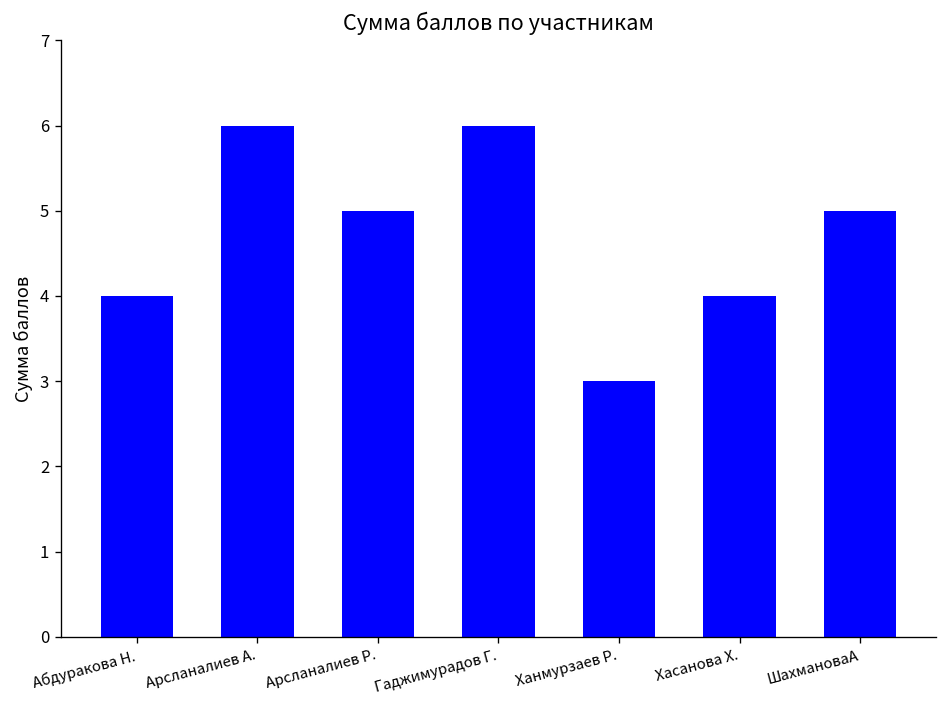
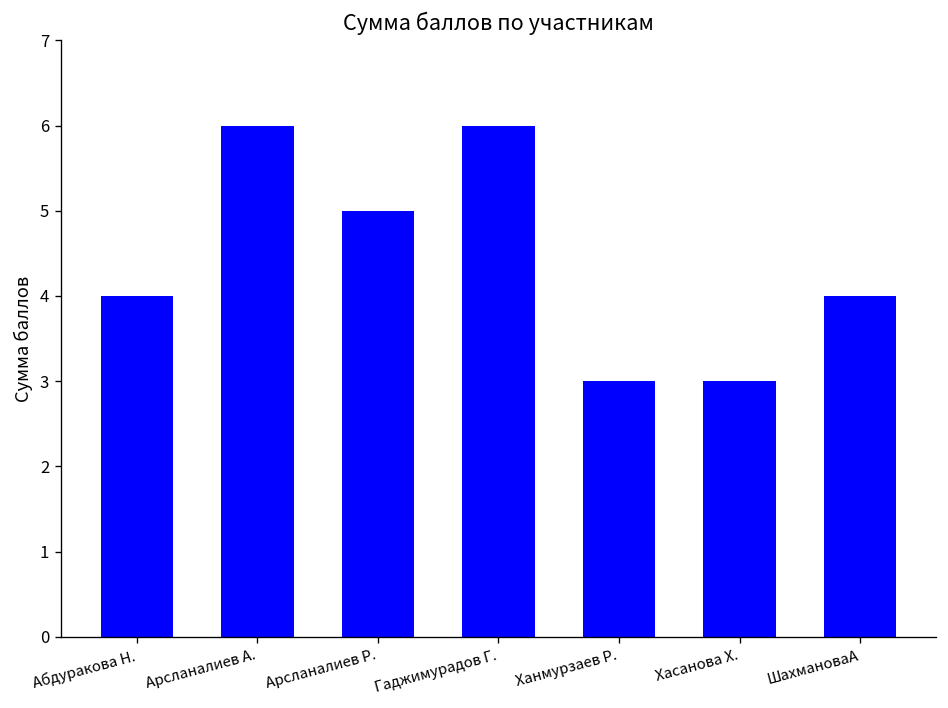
Хасанова Х.: 4 -> 3
ШахмановаА: 5 -> 4
